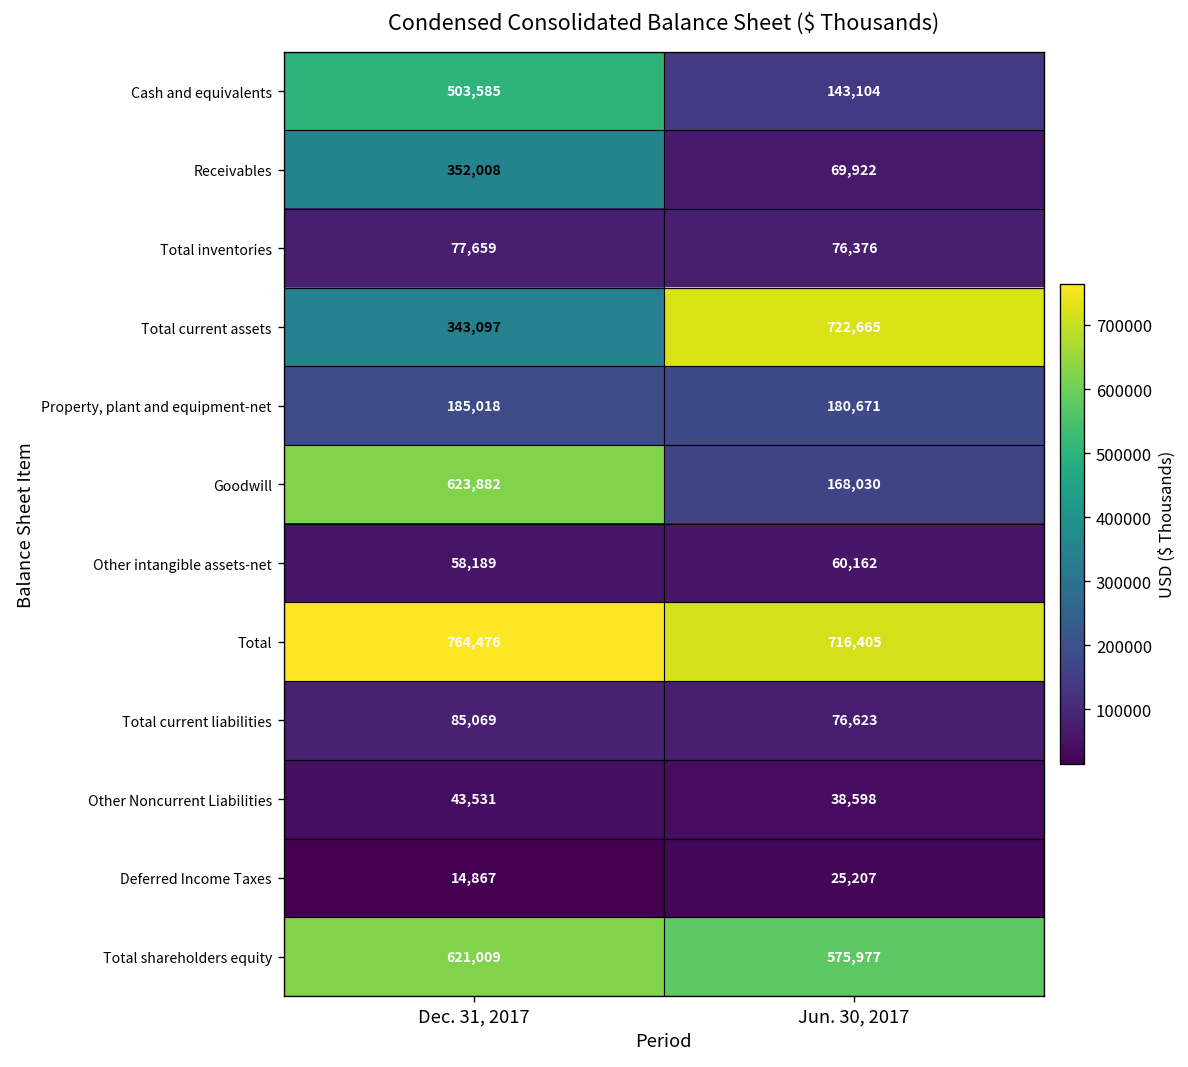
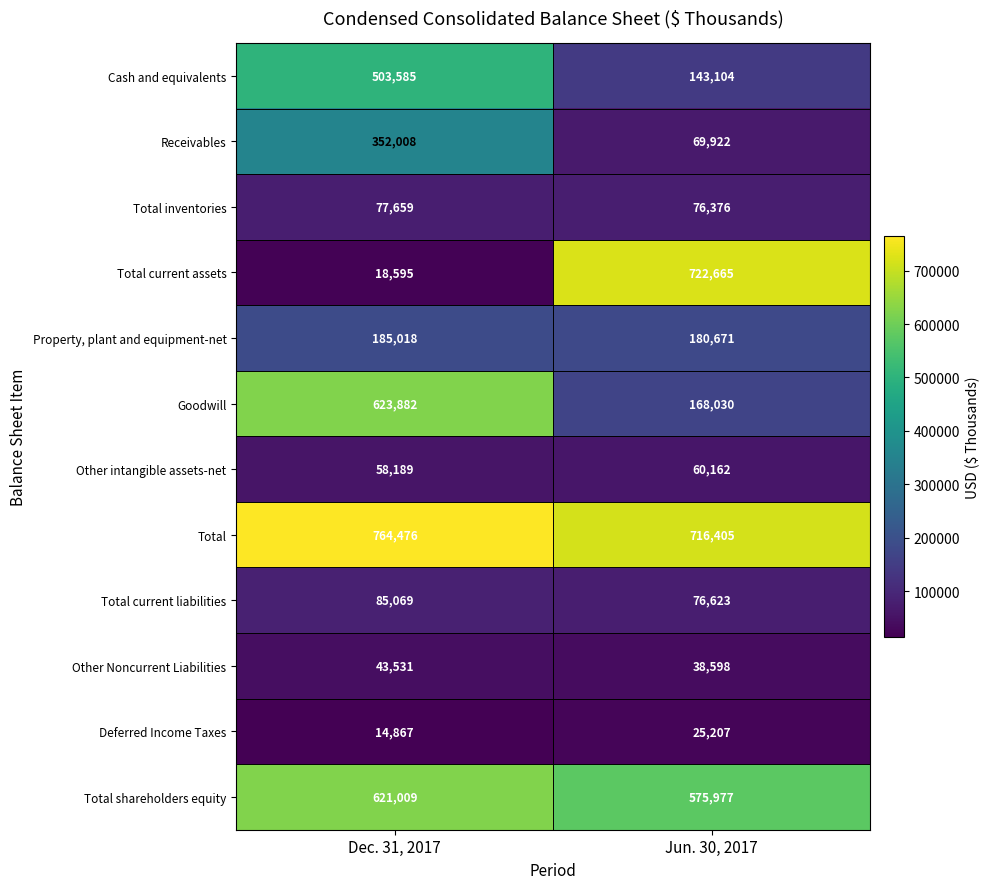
Total current assets, Dec. 31, 2017: 343,097 -> 18,595
